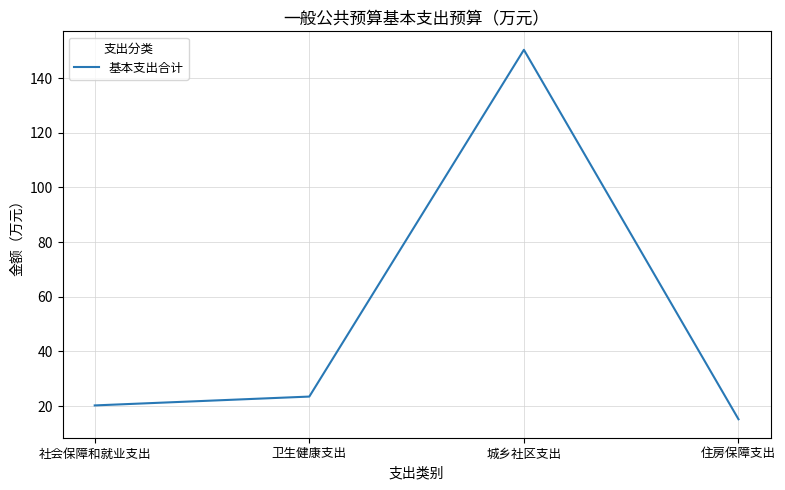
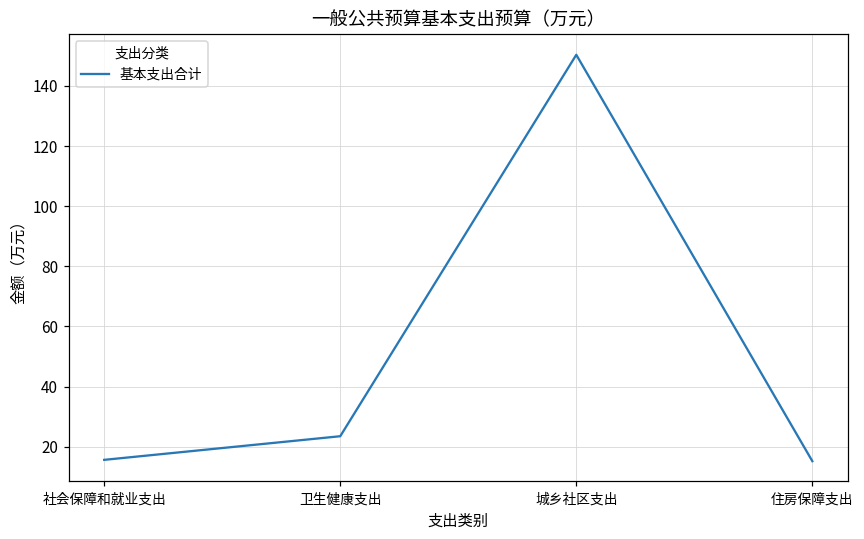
社会保障和就业支出: 20 -> 16
